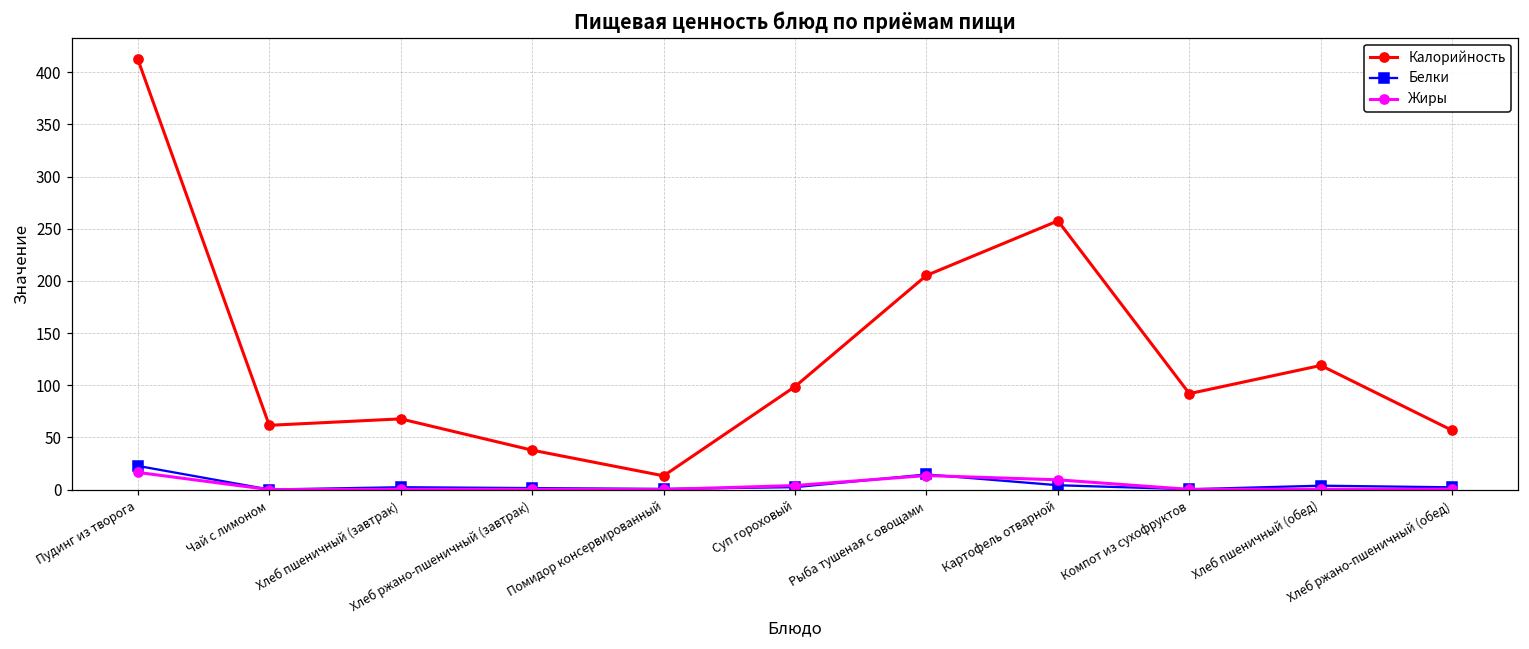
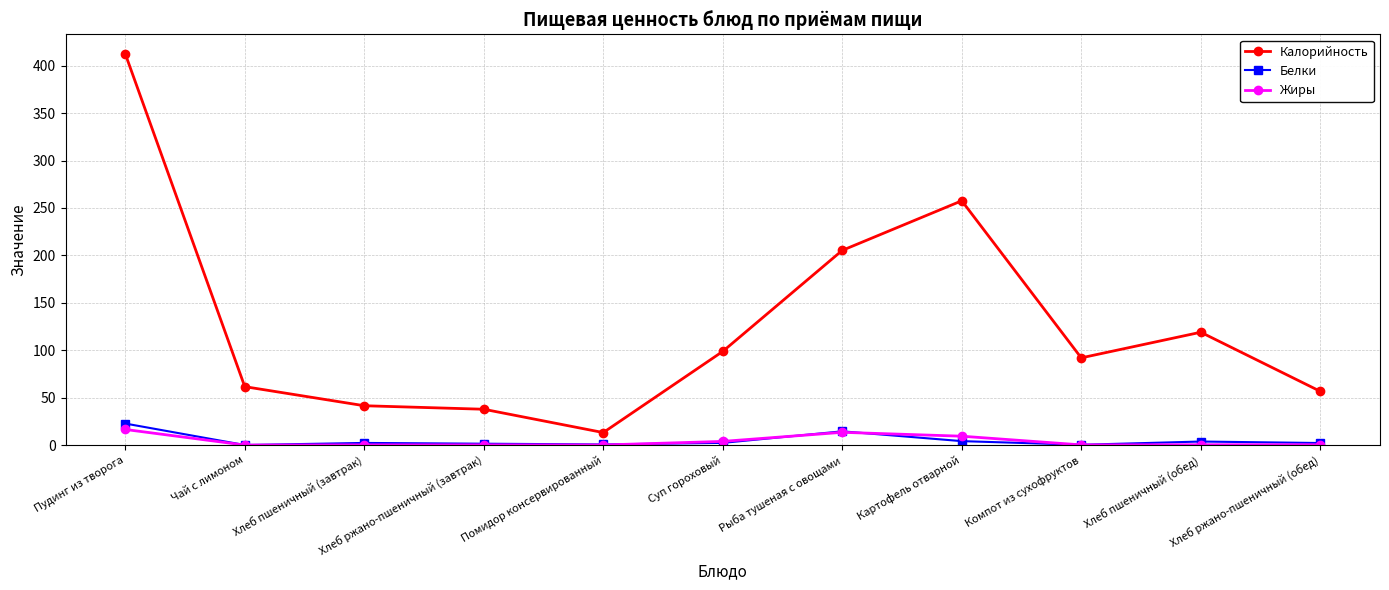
Калорийность, Хлеб пшеничный (завтрак): 70 -> 40
